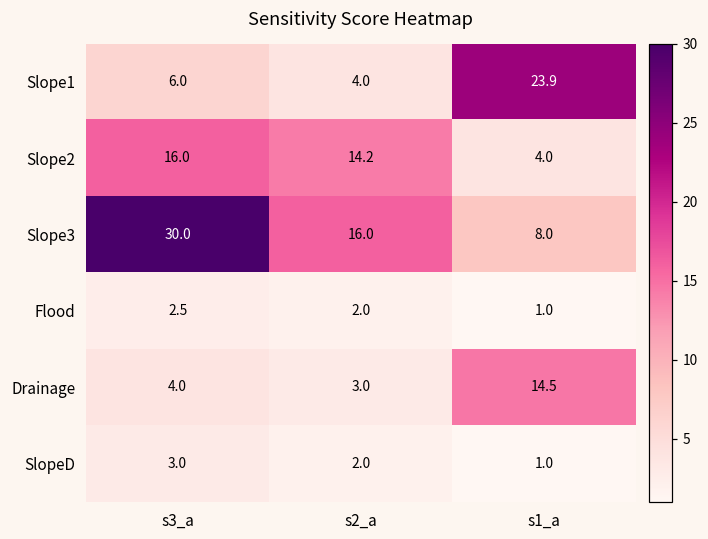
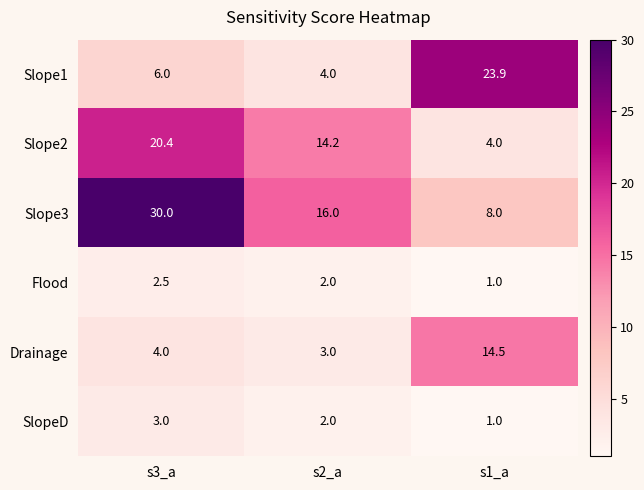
Slope2, s3_a: 16.0 -> 20.4
